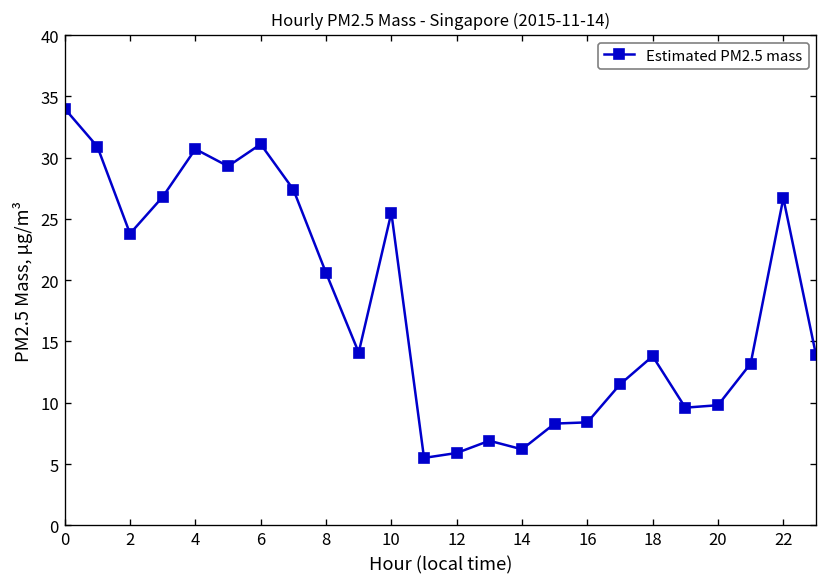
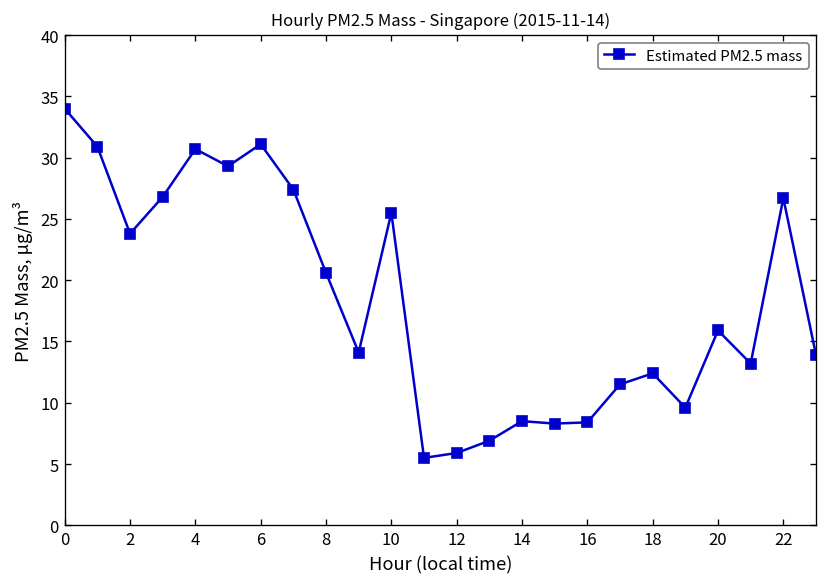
14: 6.2 -> 8.5
18: 13.8 -> 12.4
20: 9.8 -> 15.9
